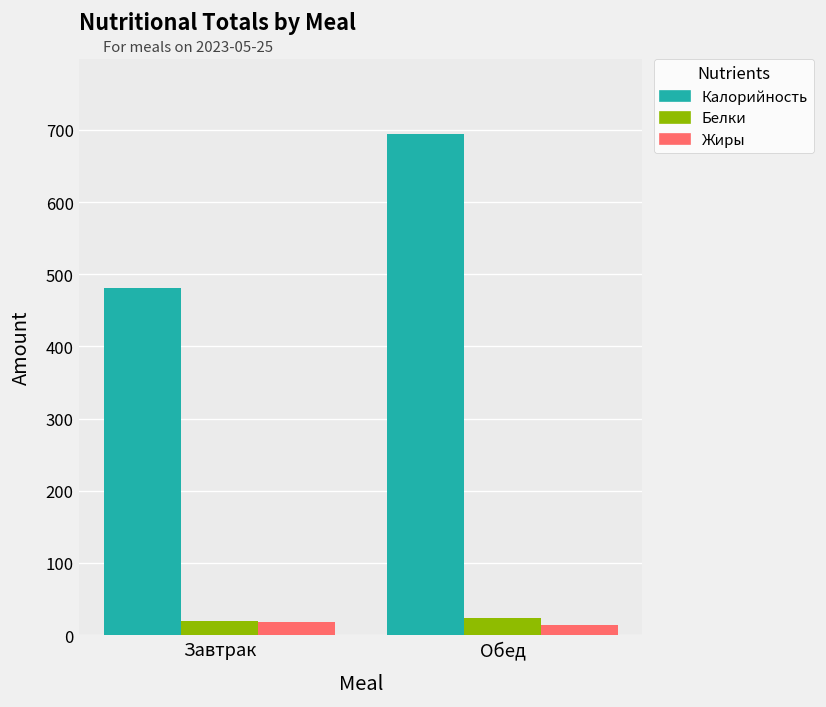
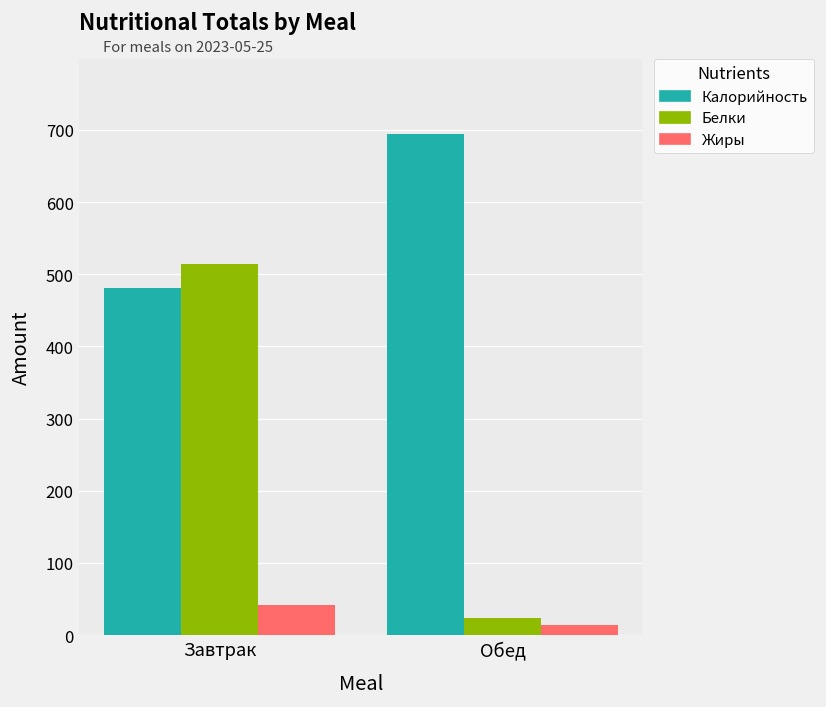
Белки, Завтрак: 20 -> 510
Жиры, Завтрак: 20 -> 40
